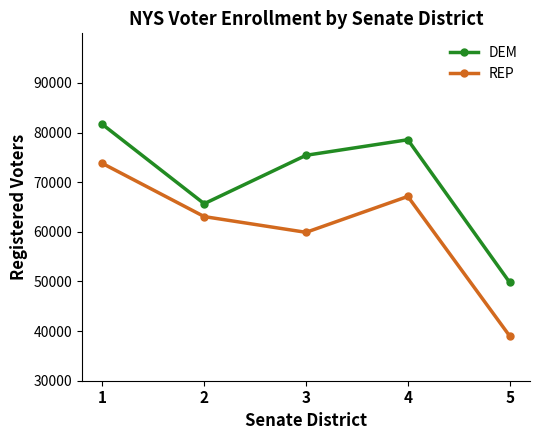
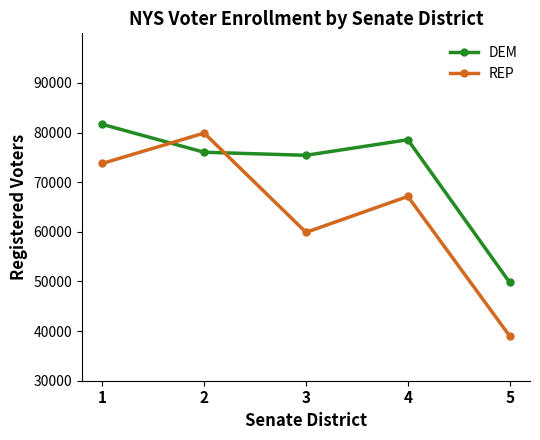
DEM, 2: 66000 -> 76000
REP, 2: 63000 -> 80000
